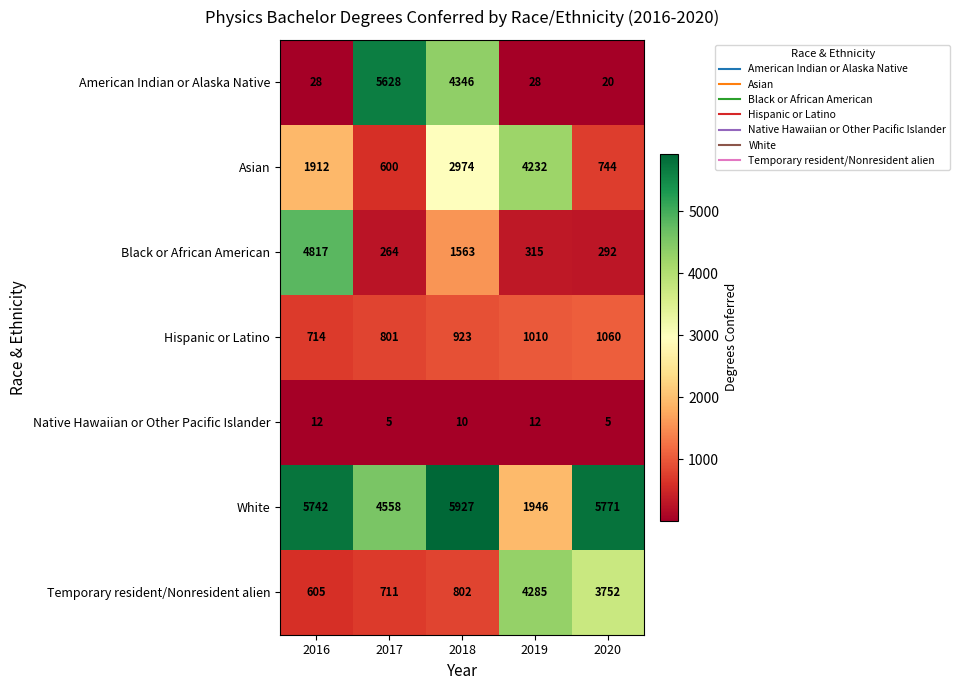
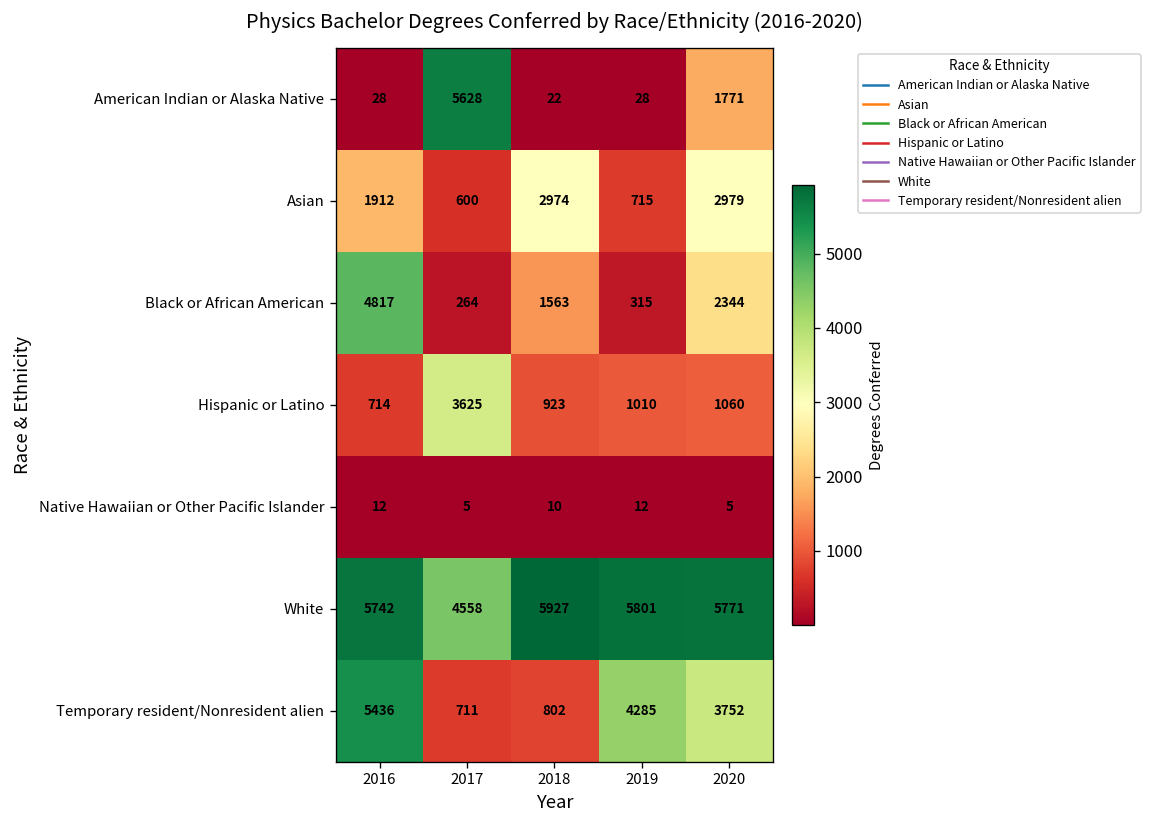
American Indian or Alaska Native, 2018: 4346 -> 22
American Indian or Alaska Native, 2020: 20 -> 1771
Asian, 2019: 4232 -> 715
Asian, 2020: 744 -> 2979
Black or African American, 2020: 292 -> 2344
Hispanic or Latino, 2017: 801 -> 3625
White, 2019: 1946 -> 5801
Temporary resident/Nonresident alien, 2016: 605 -> 5436
